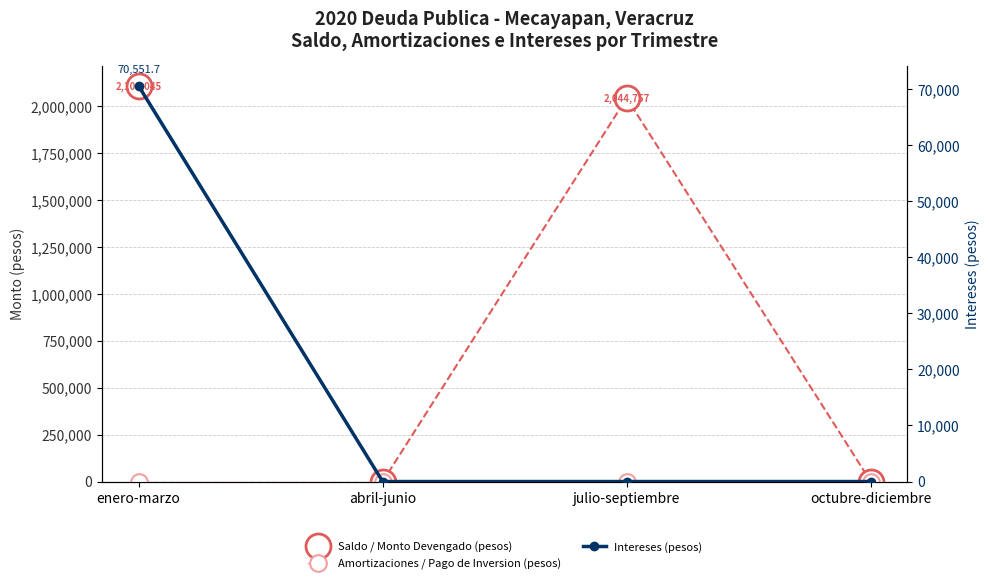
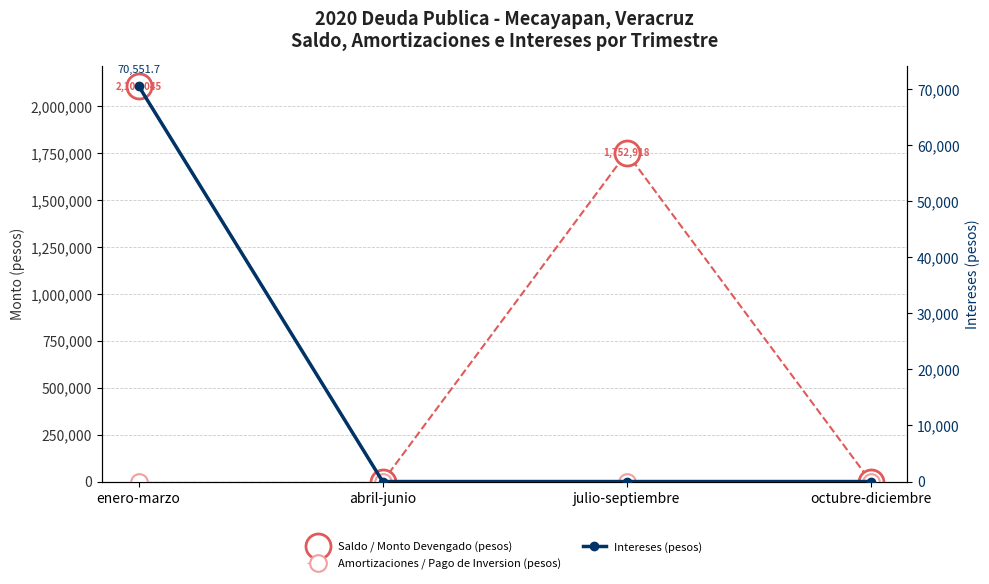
Saldo / Monto Devengado (pesos), julio-septiembre: 2,044,757 -> 1,752,918
